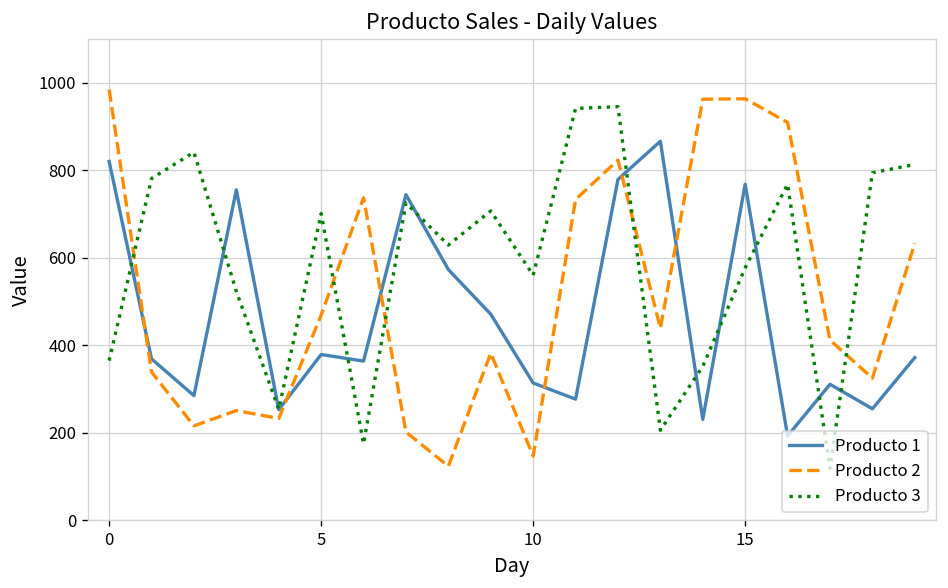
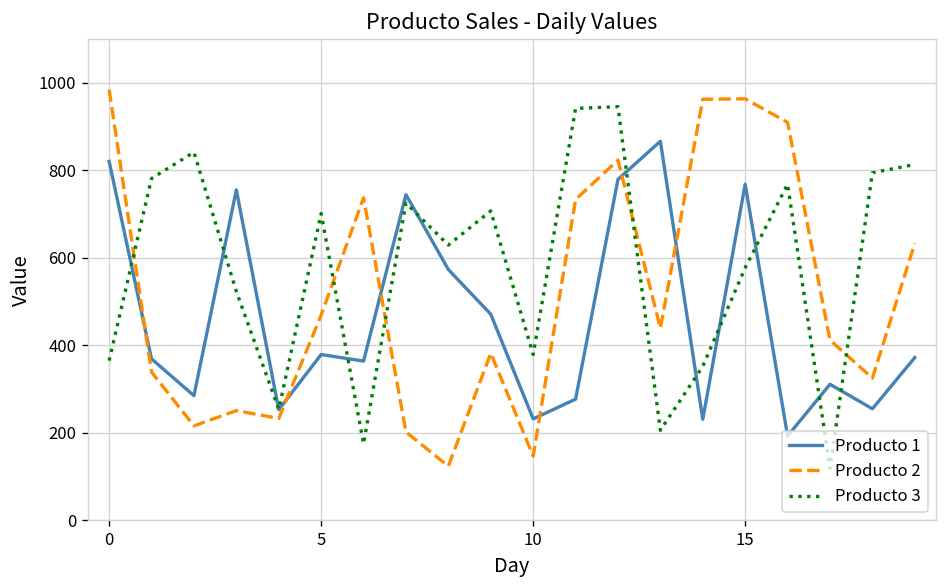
Producto 1, 10: 310 -> 230
Producto 3, 10: 560 -> 380
